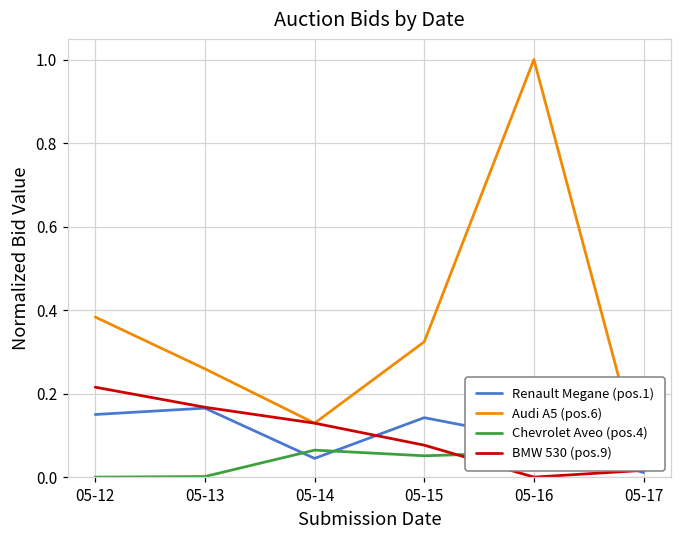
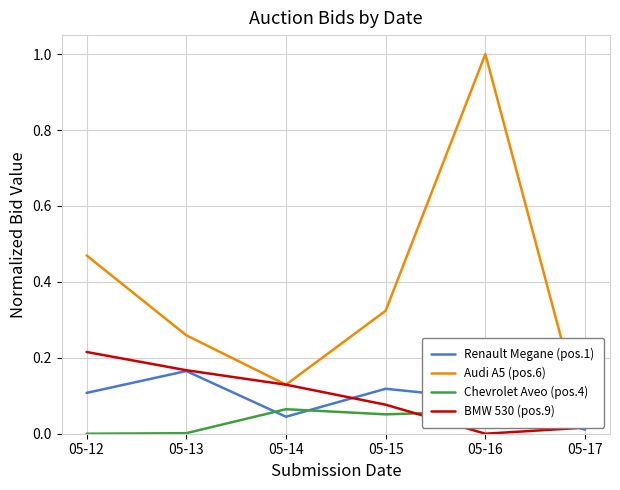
Renault Megane (pos.1), 05-12: 0.15 -> 0.11
Audi A5 (pos.6), 05-12: 0.38 -> 0.47
Renault Megane (pos.1), 05-15: 0.14 -> 0.12
